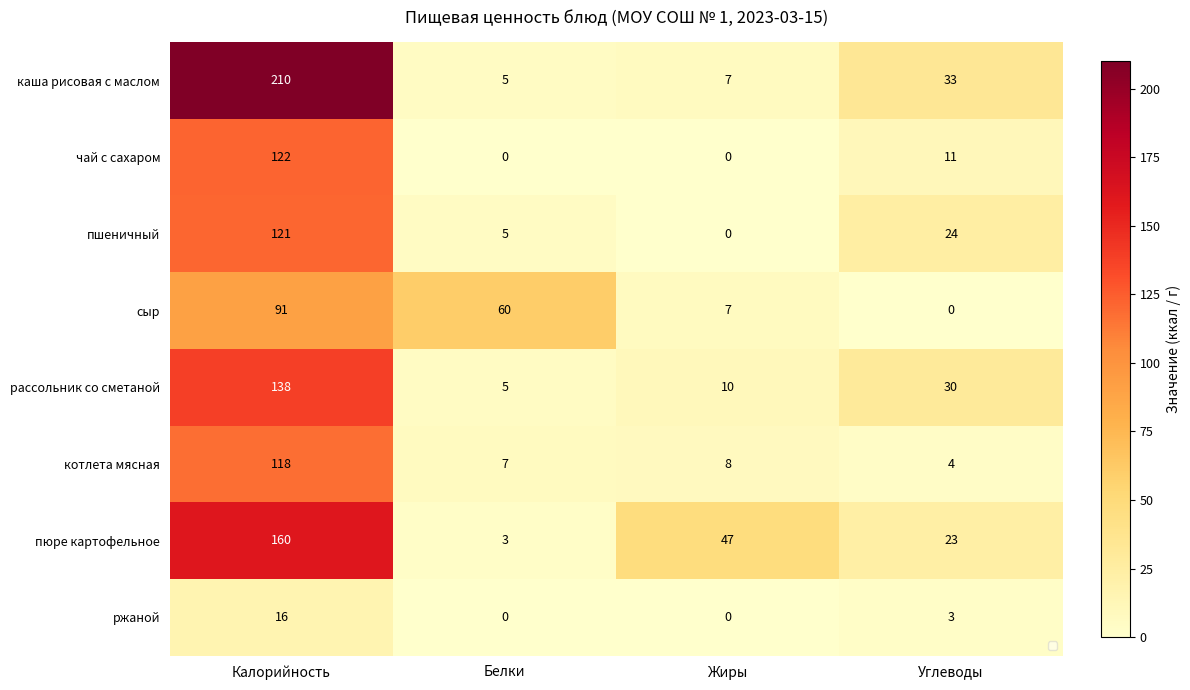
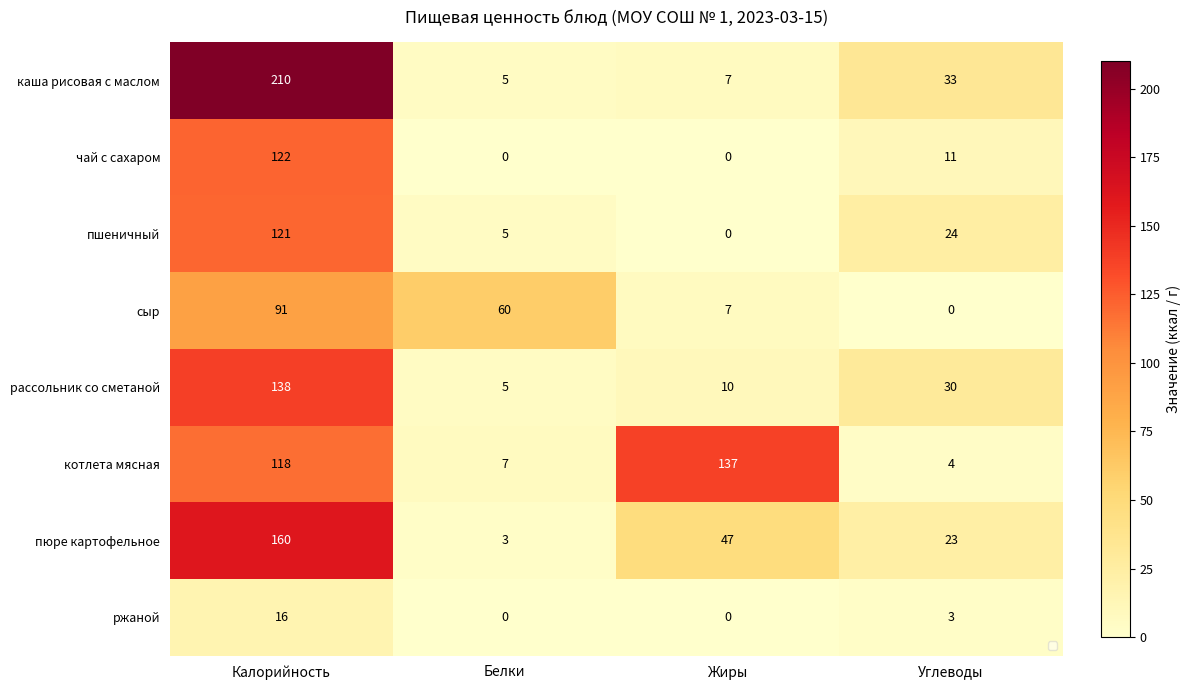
котлета мясная, Жиры: 8 -> 137
